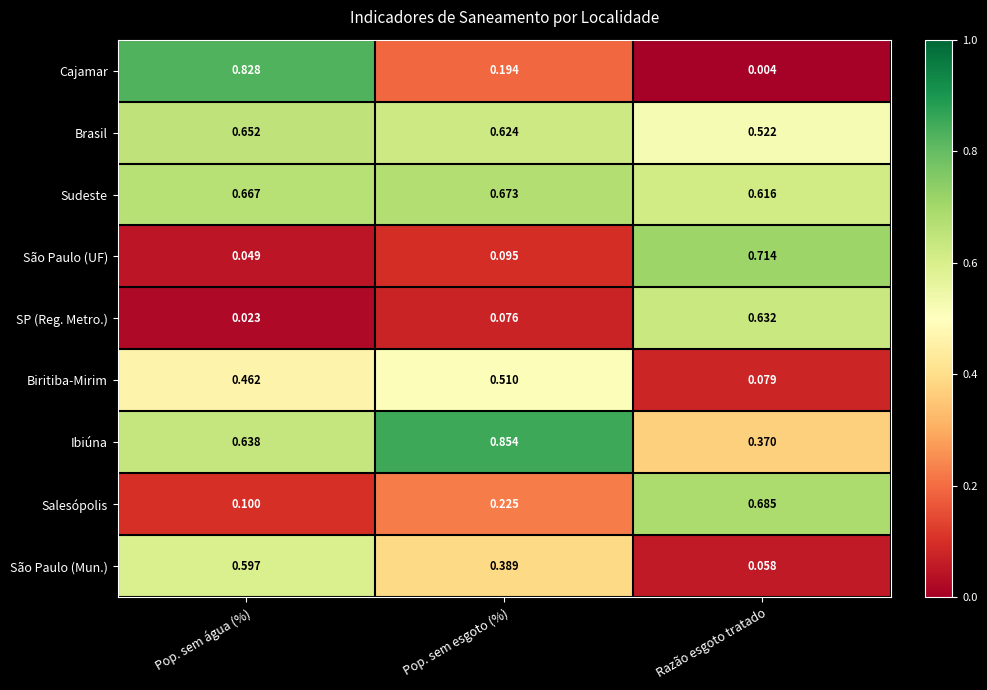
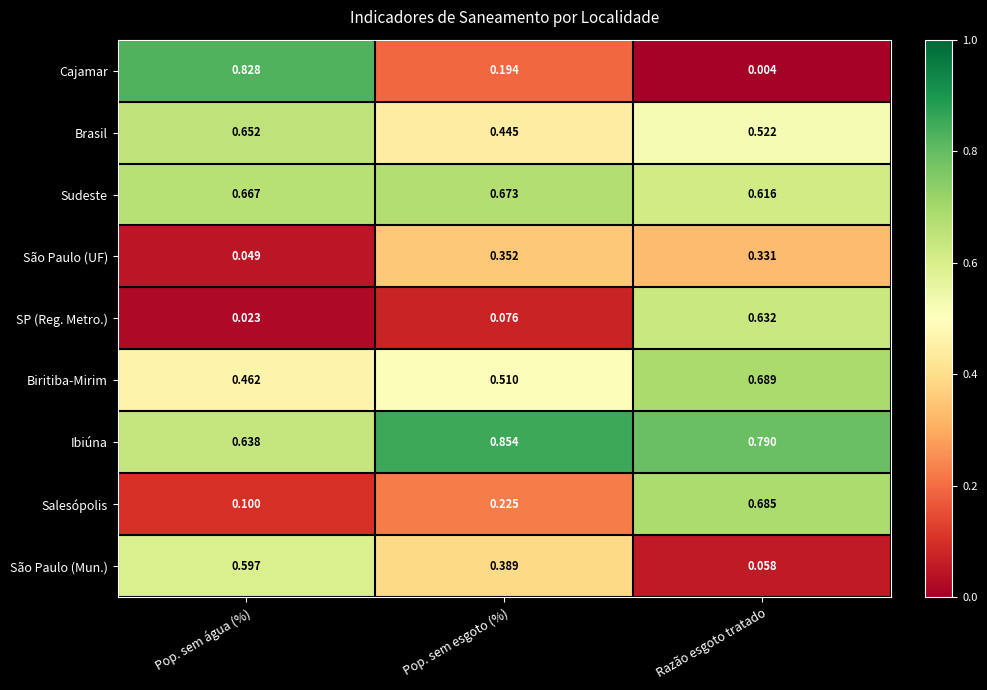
Brasil, Pop. sem esgoto (%): 0.624 -> 0.445
São Paulo (UF), Pop. sem esgoto (%): 0.095 -> 0.352
São Paulo (UF), Razão esgoto tratado: 0.714 -> 0.331
Biritiba-Mirim, Razão esgoto tratado: 0.079 -> 0.689
Ibiúna, Razão esgoto tratado: 0.370 -> 0.790
